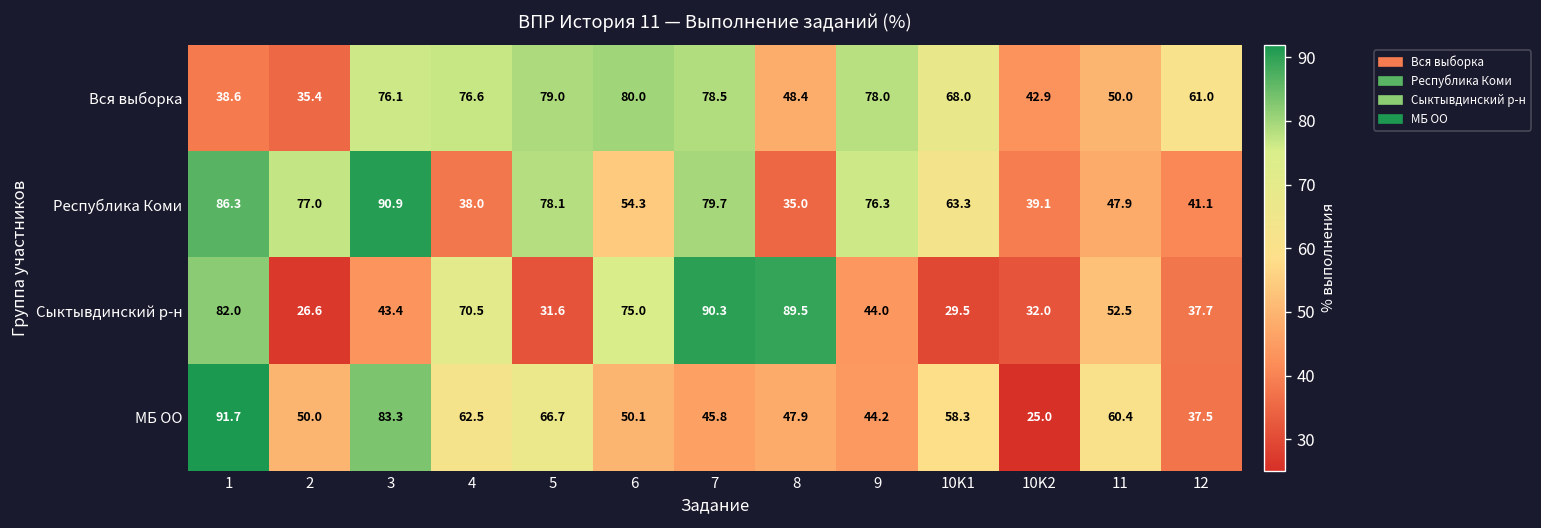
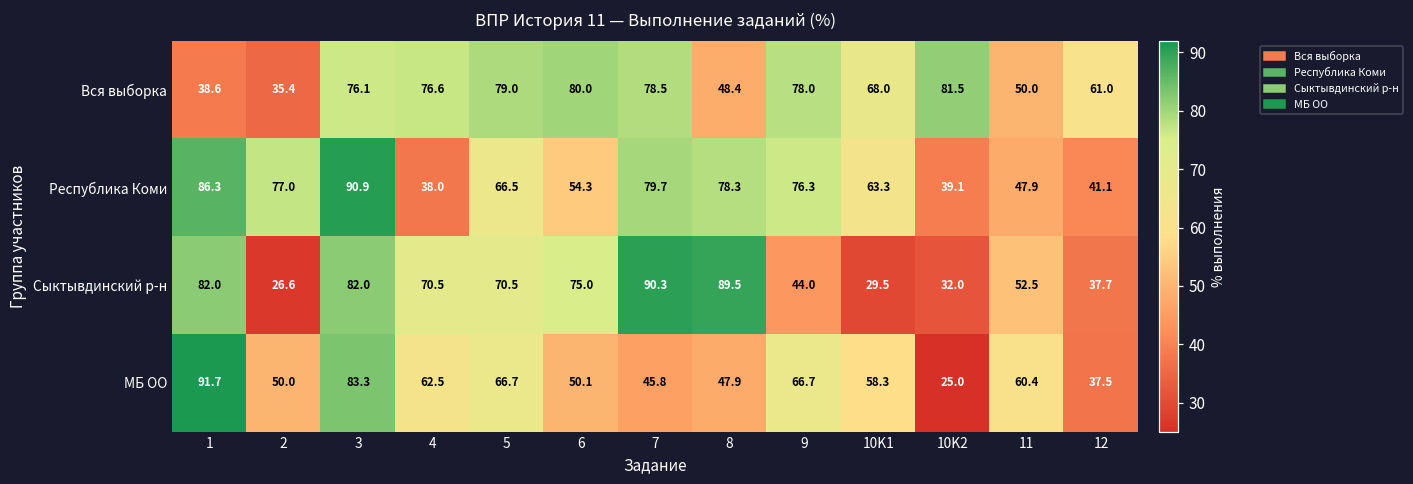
Вся выборка, 10K2: 42.9 -> 81.5
Республика Коми, 5: 78.1 -> 66.5
Республика Коми, 8: 35.0 -> 78.3
Сыктывдинский р-н, 3: 43.4 -> 82.0
Сыктывдинский р-н, 5: 31.6 -> 70.5
МБ ОО, 9: 44.2 -> 66.7
